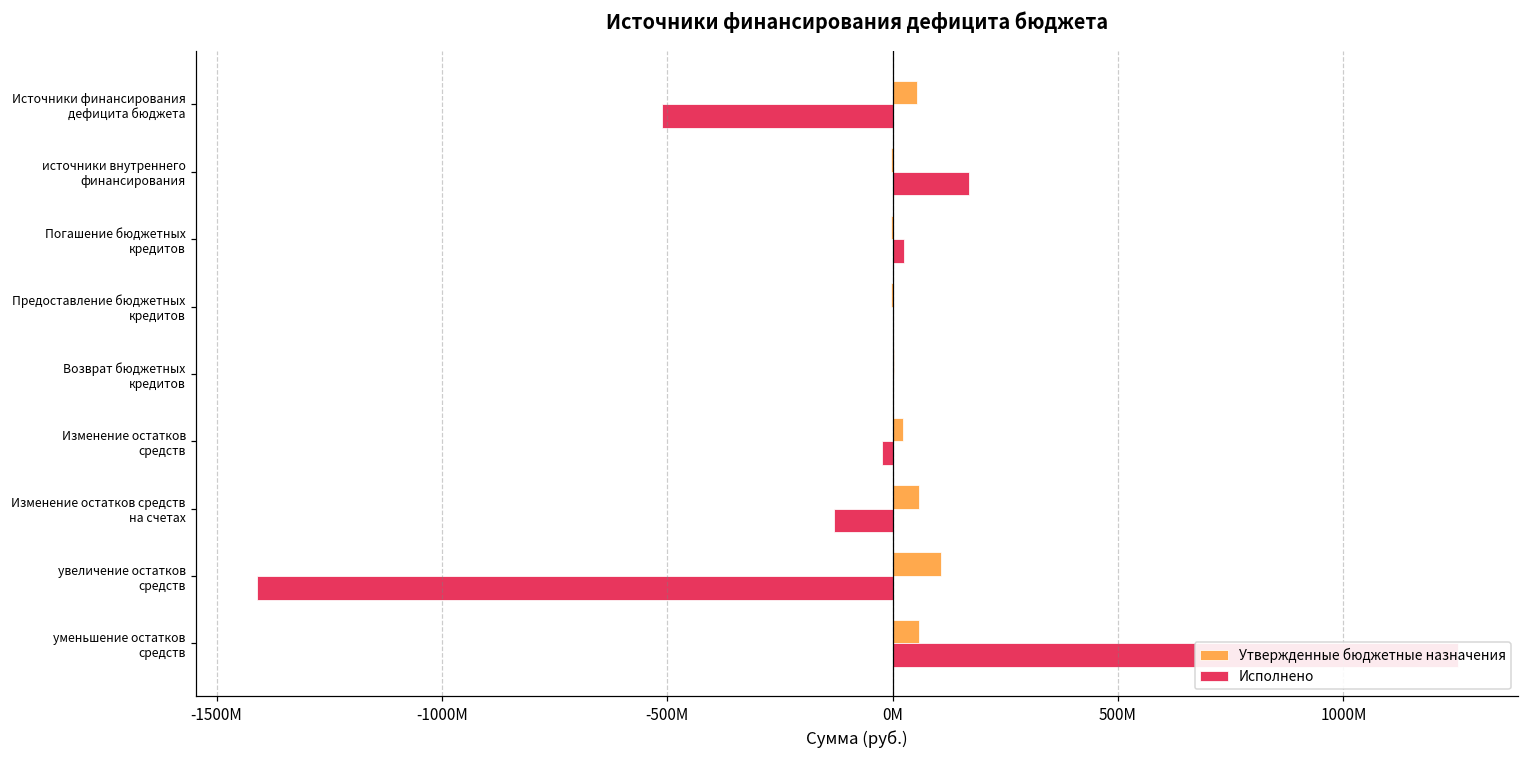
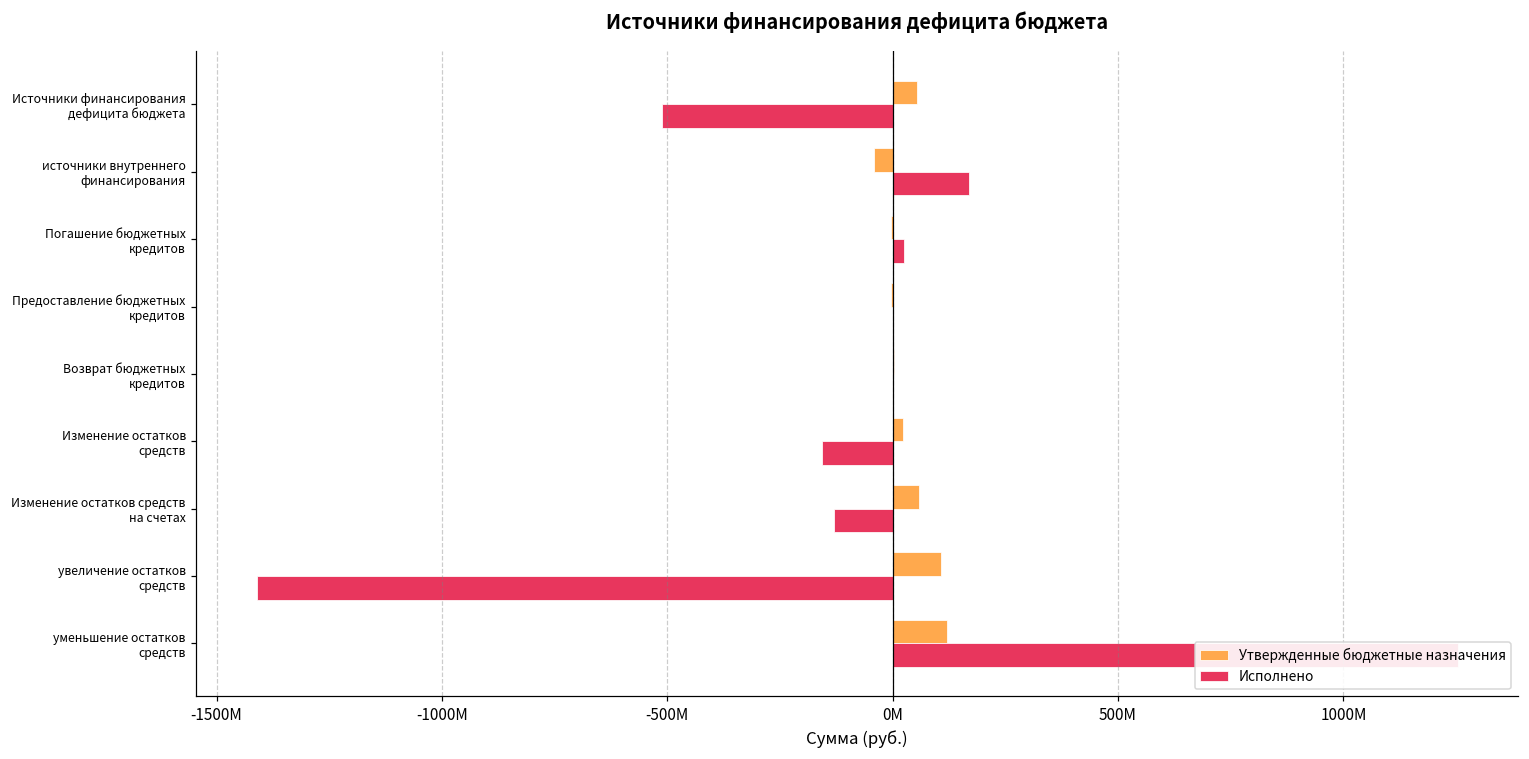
Утвержденные бюджетные назначения, источники внутреннего финансирования: 0 -> -40000000
Исполнено, Изменение остатков средств: -20000000 -> -160000000
Утвержденные бюджетные назначения, уменьшение остатков средств: 60000000 -> 120000000
